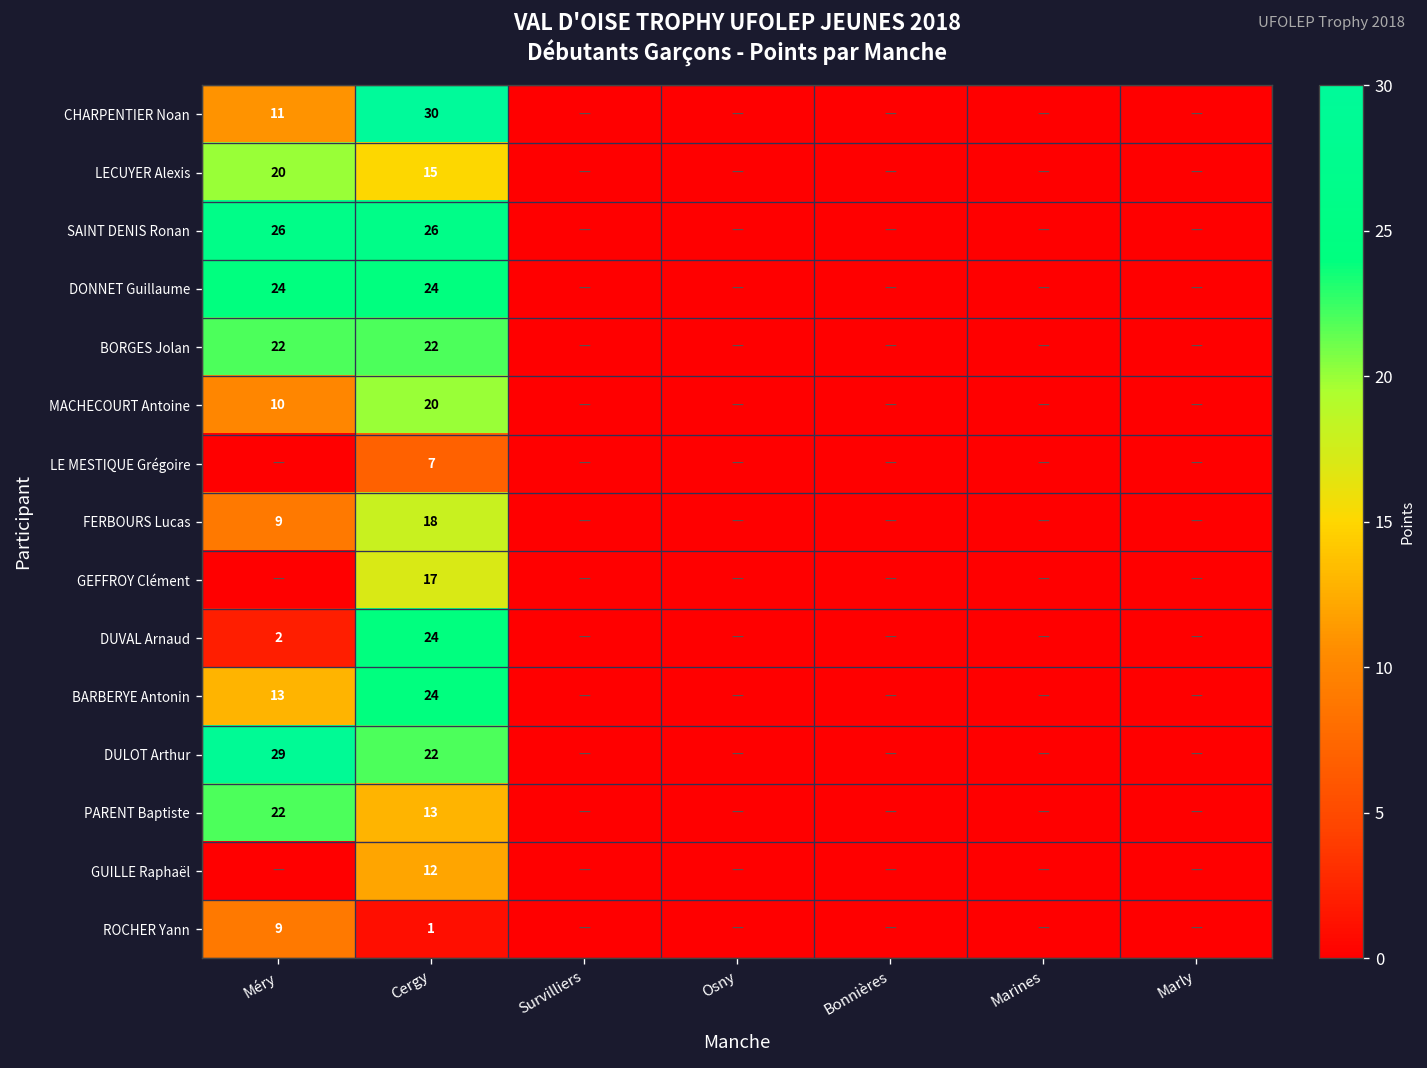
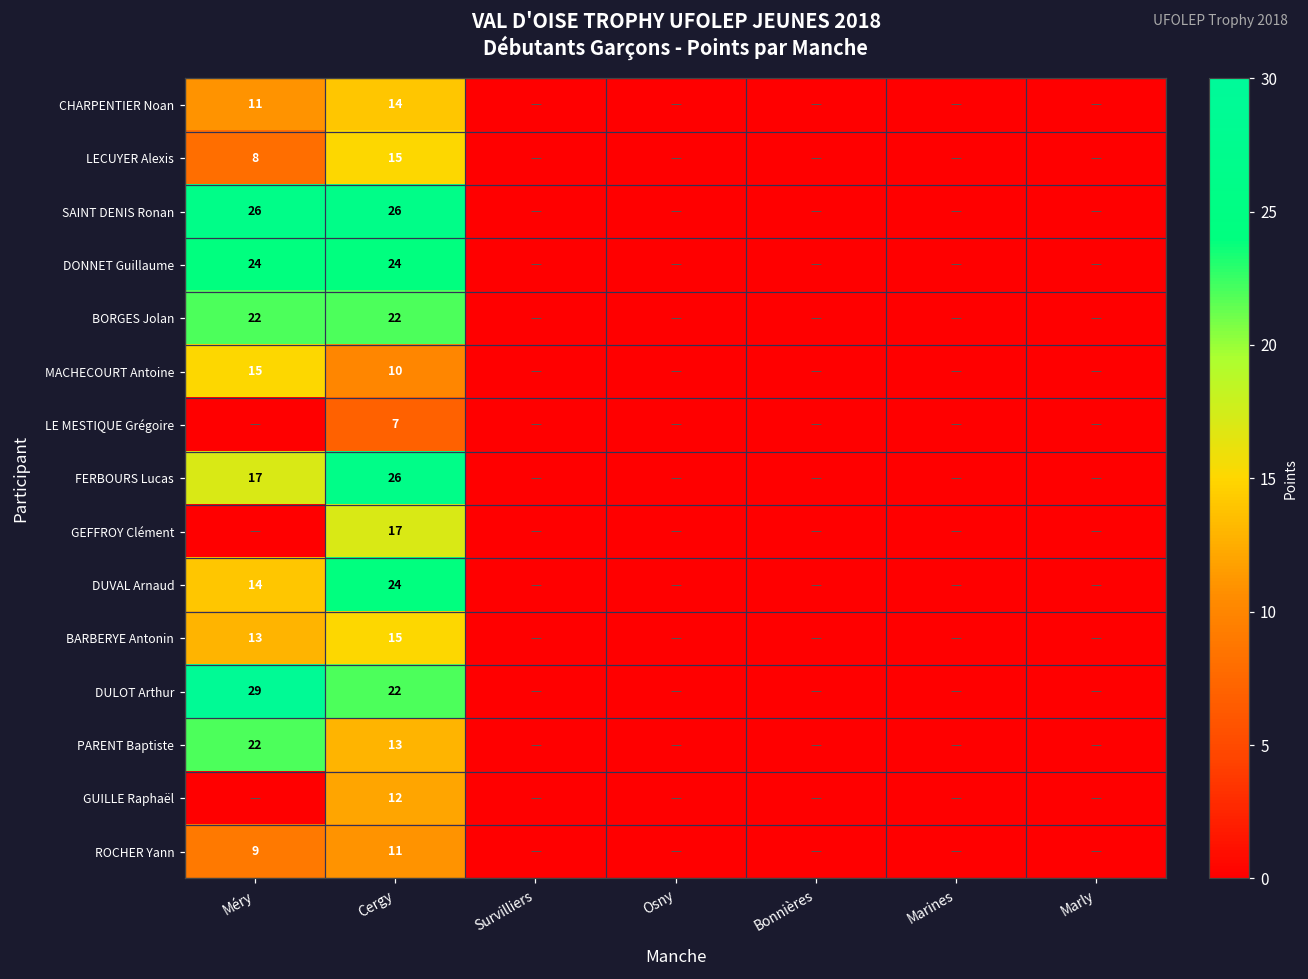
CHARPENTIER Noan, Cergy: 30 -> 14
LECUYER Alexis, Méry: 20 -> 8
MACHECOURT Antoine, Méry: 10 -> 15
MACHECOURT Antoine, Cergy: 20 -> 10
FERBOURS Lucas, Méry: 9 -> 17
FERBOURS Lucas, Cergy: 18 -> 26
DUVAL Arnaud, Méry: 2 -> 14
BARBERYE Antonin, Cergy: 24 -> 15
ROCHER Yann, Cergy: 1 -> 11
